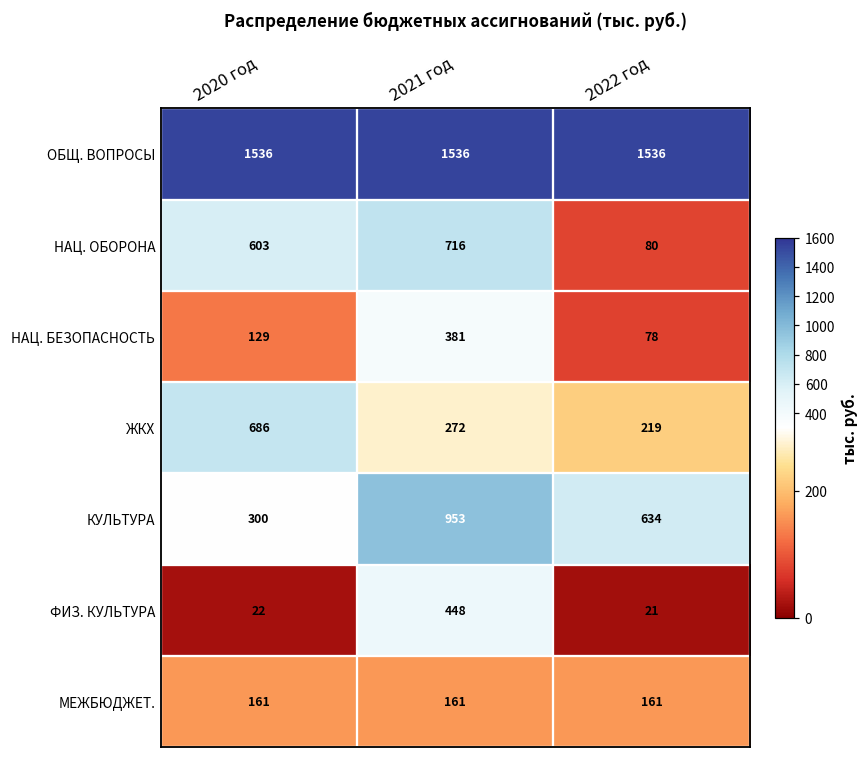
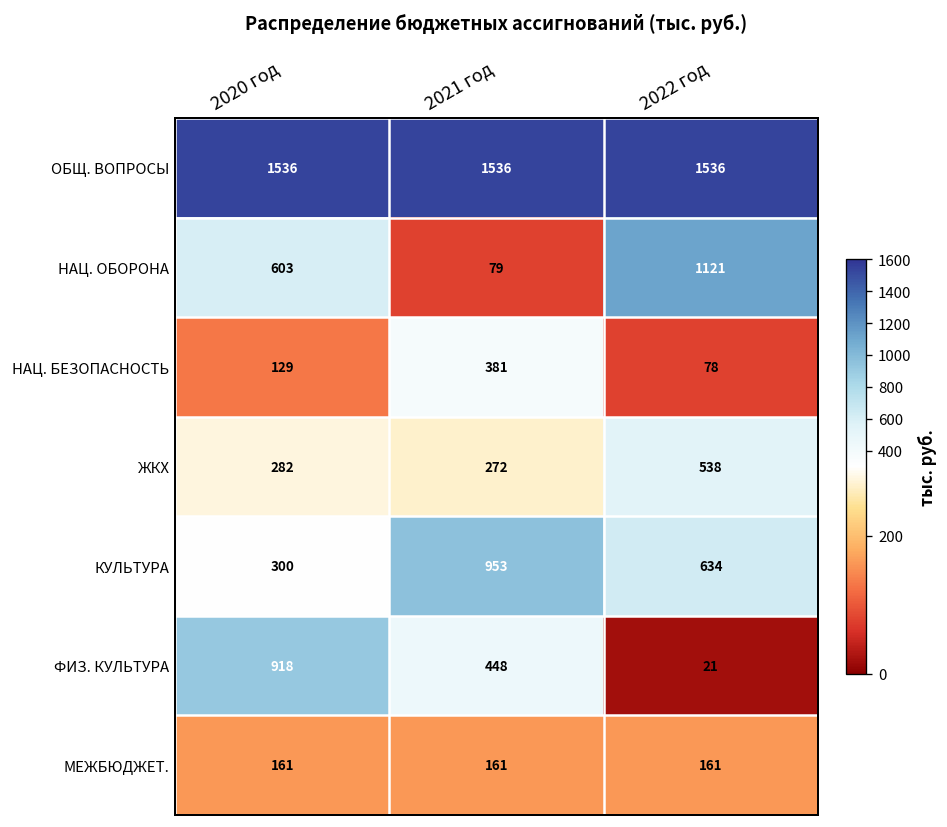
НАЦ. ОБОРОНА, 2021 год: 716 -> 79
НАЦ. ОБОРОНА, 2022 год: 80 -> 1121
ЖКХ, 2020 год: 686 -> 282
ЖКХ, 2022 год: 219 -> 538
ФИЗ. КУЛЬТУРА, 2020 год: 22 -> 918
